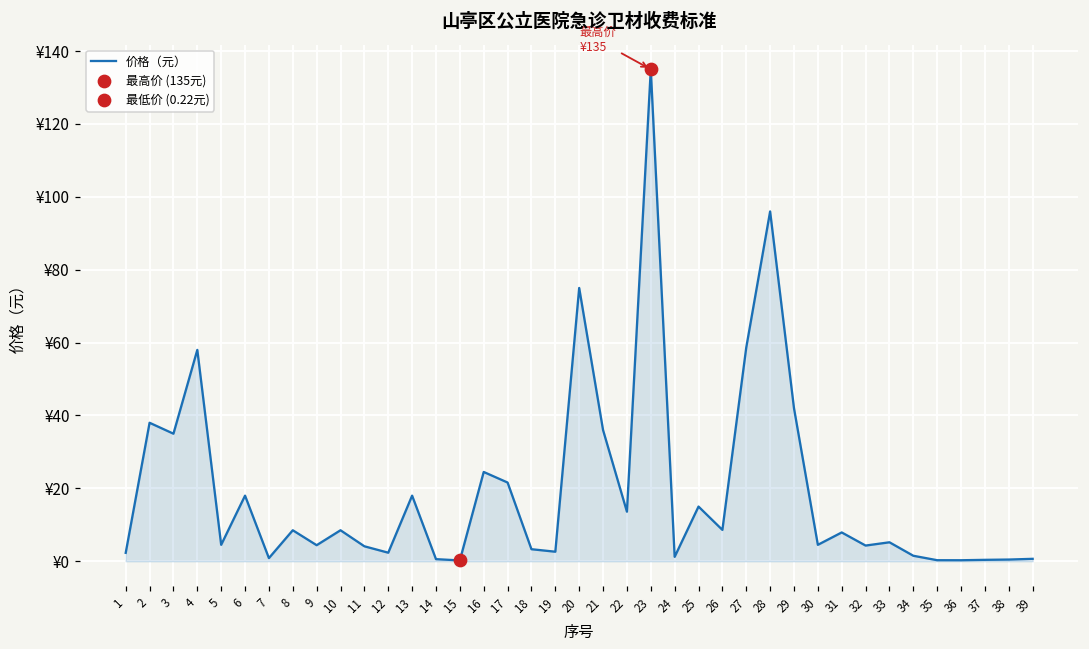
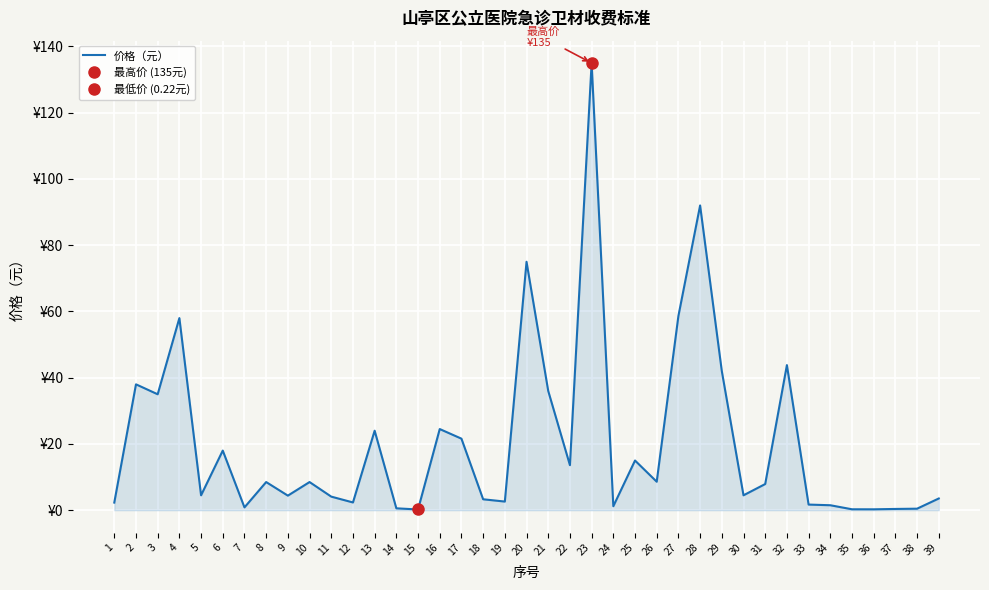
价格（元）, 13: ¥18 -> ¥24
价格（元）, 28: ¥96 -> ¥92
价格（元）, 32: ¥4 -> ¥44
价格（元）, 33: ¥5 -> ¥2
价格（元）, 39: ¥1 -> ¥4
